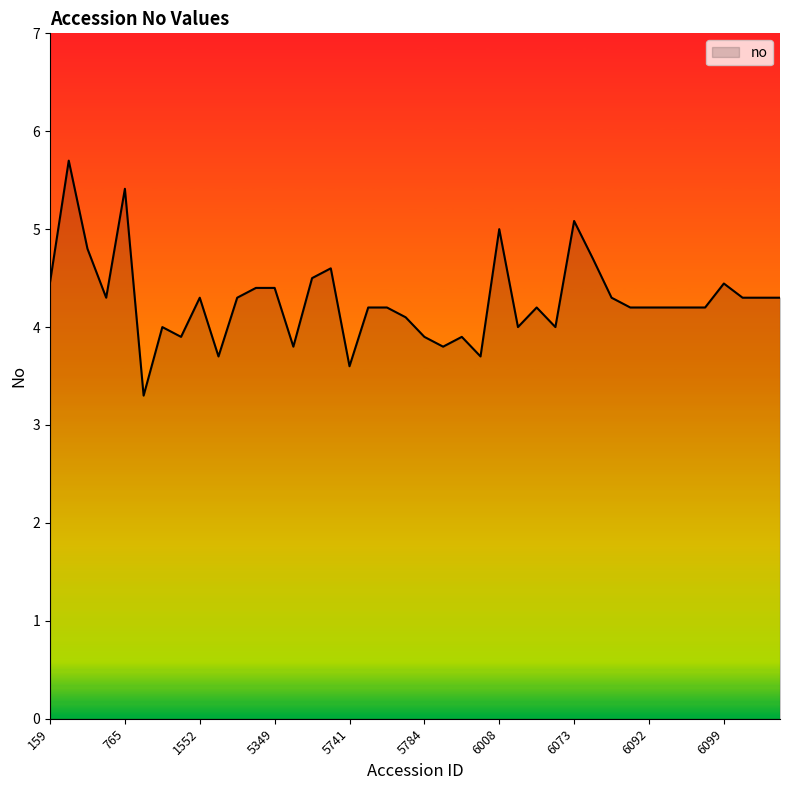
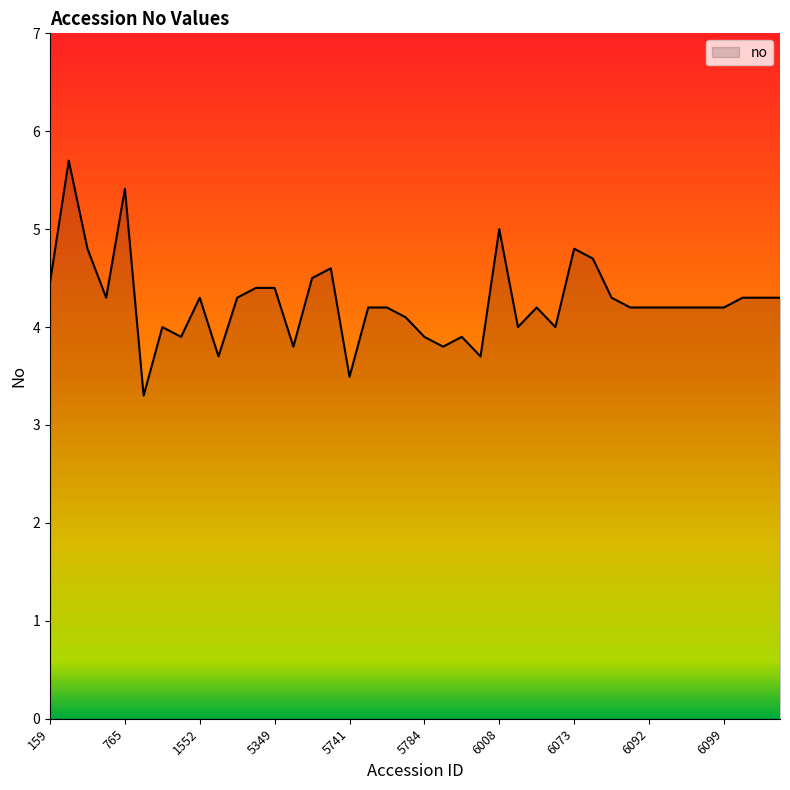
5741: 3.6 -> 3.5
6073: 5.1 -> 4.8
6099: 4.4 -> 4.2
